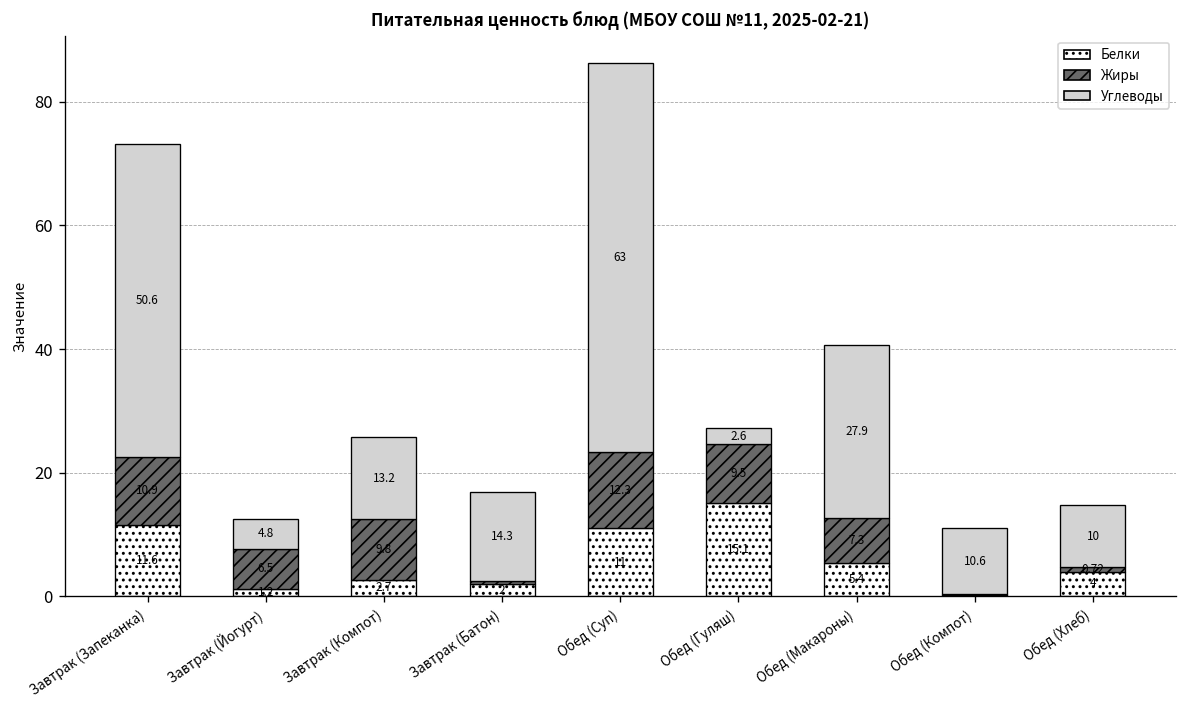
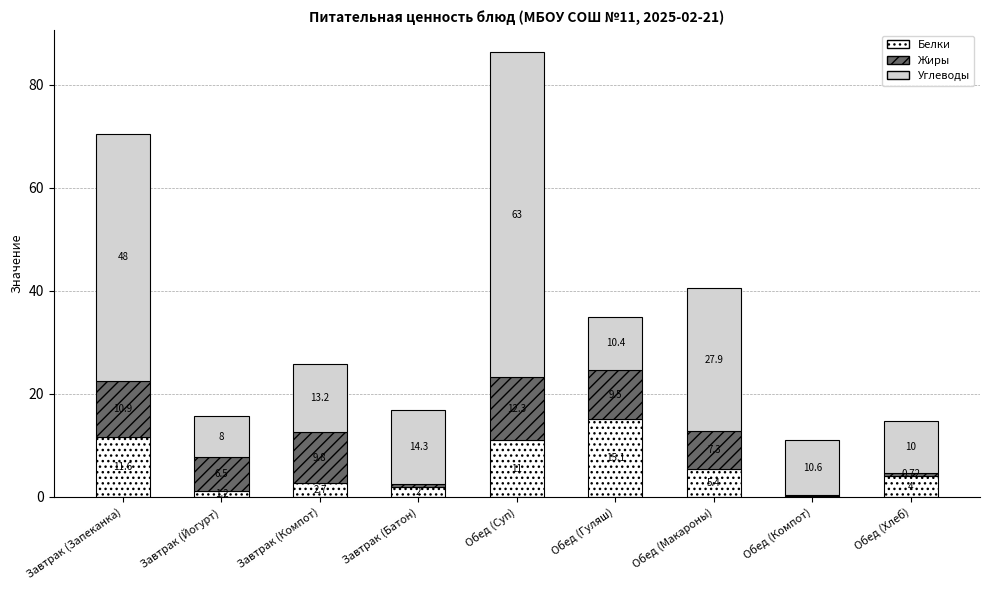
Углеводы, Завтрак (Запеканка): 50.6 -> 48
Углеводы, Завтрак (Йогурт): 4.8 -> 8
Углеводы, Обед (Гуляш): 2.6 -> 10.4
